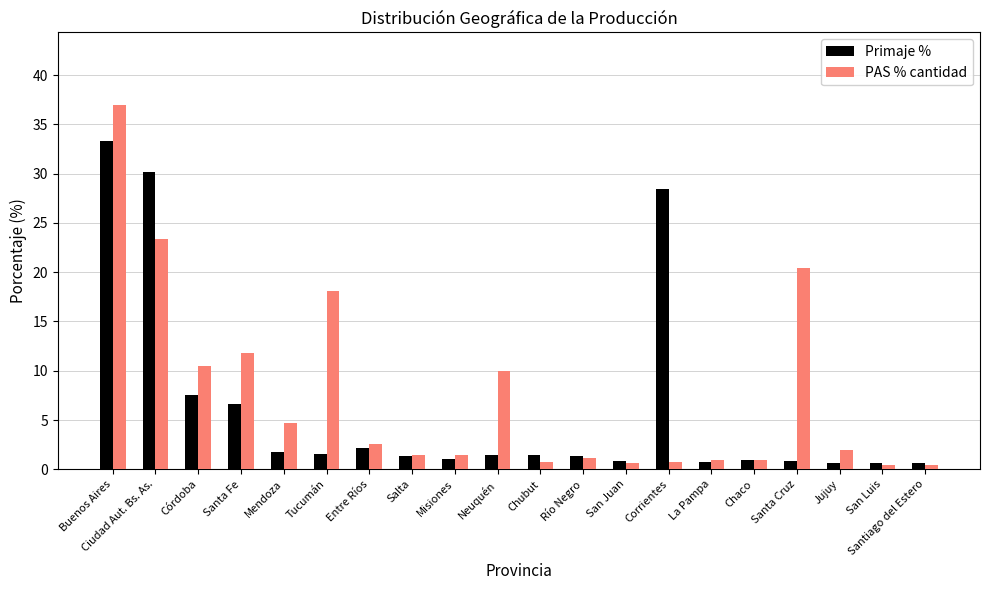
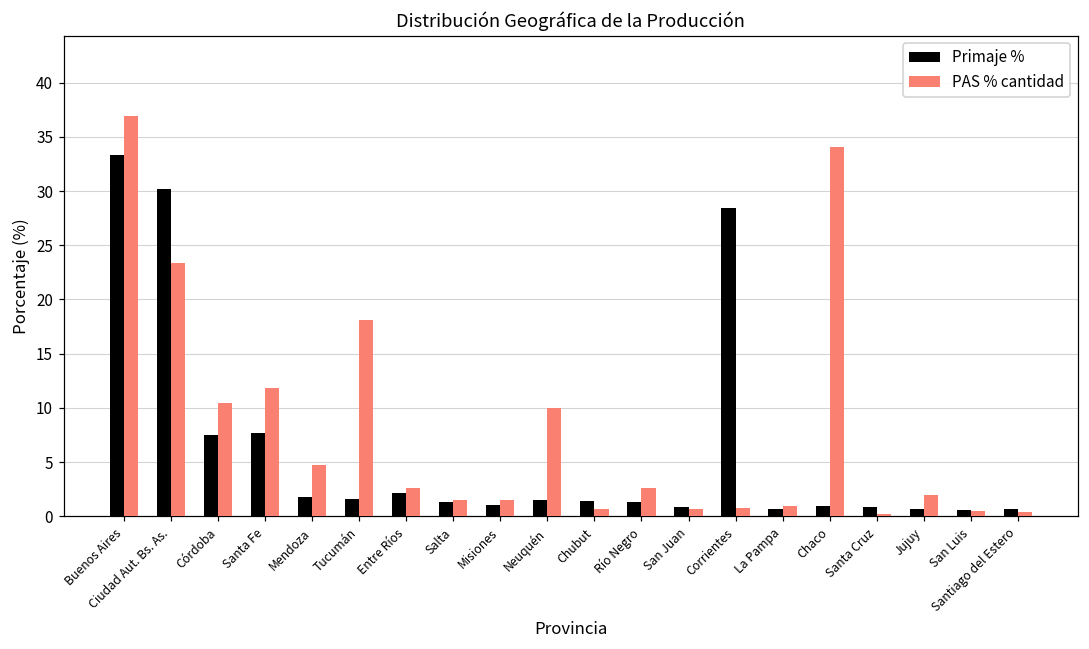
Primaje %, Santa Fe: 7 -> 8
PAS % cantidad, Río Negro: 1 -> 3
PAS % cantidad, Chaco: 1 -> 34
PAS % cantidad, Santa Cruz: 20 -> 0
